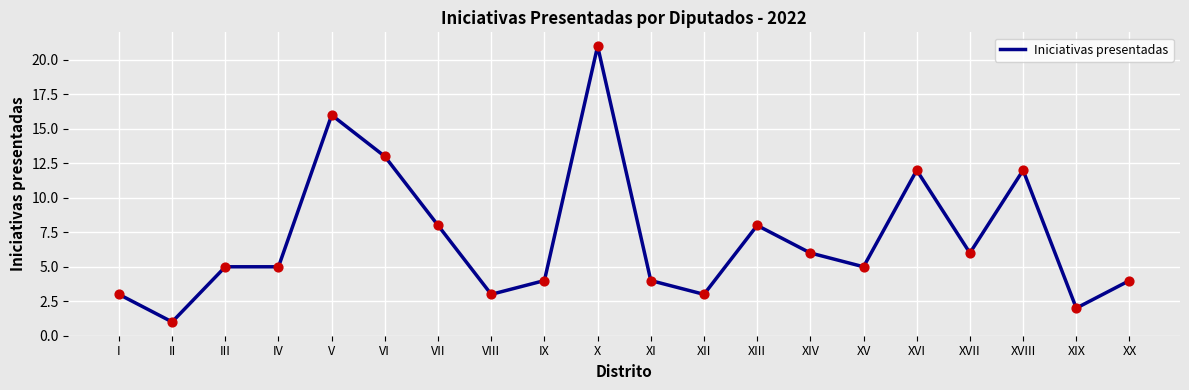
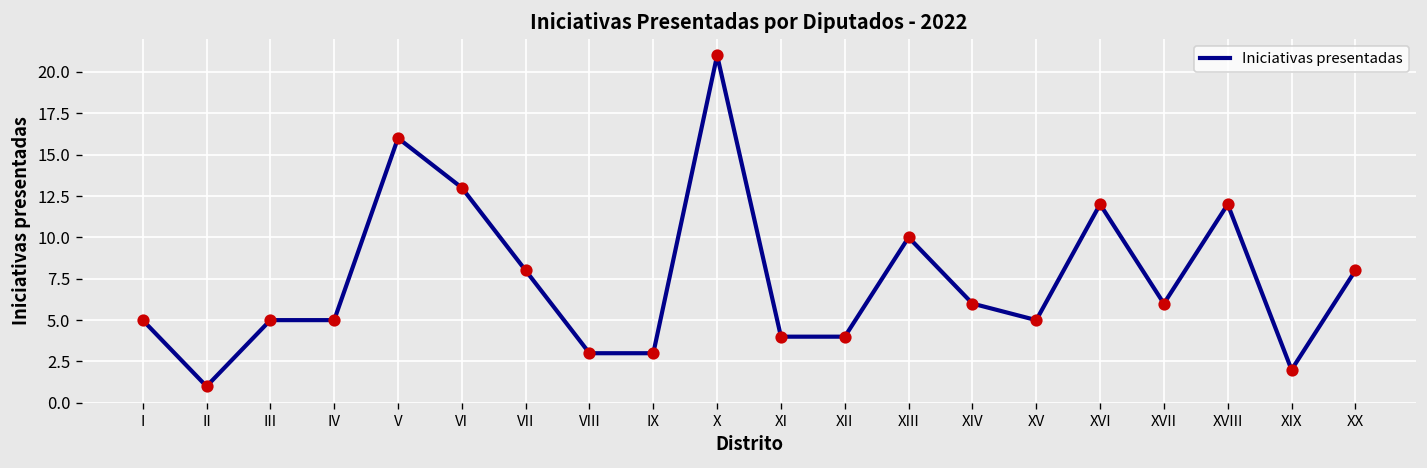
I: 3 -> 5
IX: 4 -> 3
XII: 3 -> 4
XIII: 8 -> 10
XX: 4 -> 8
